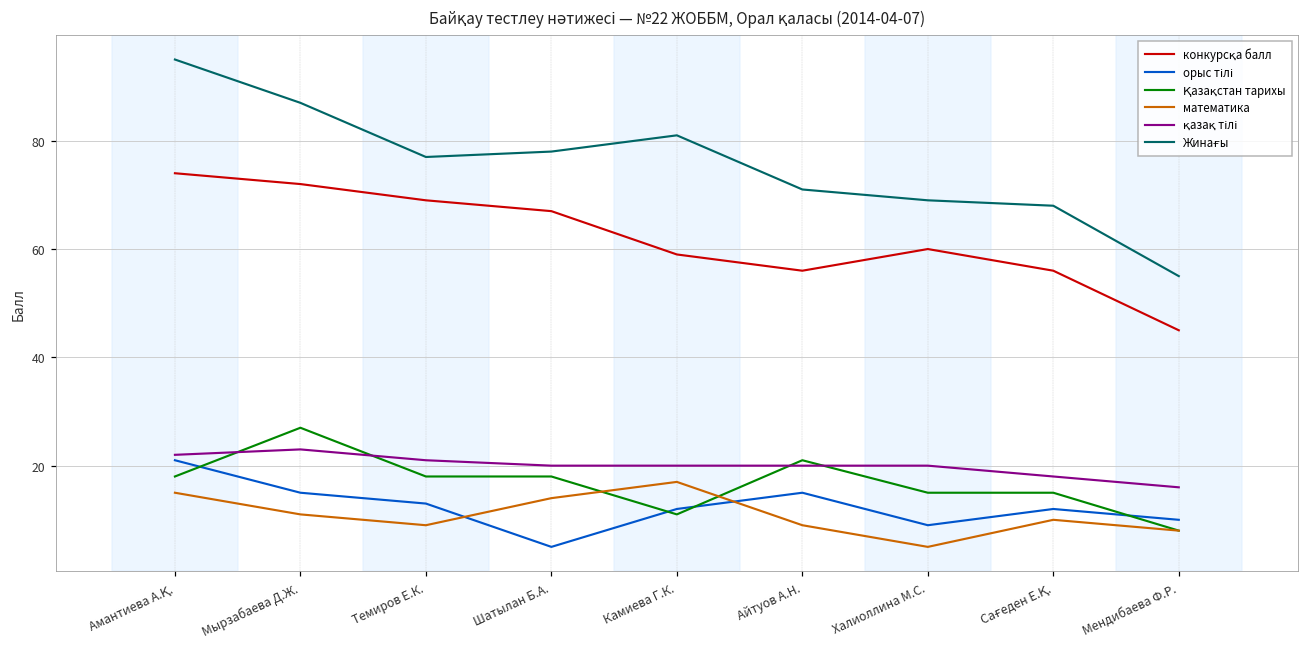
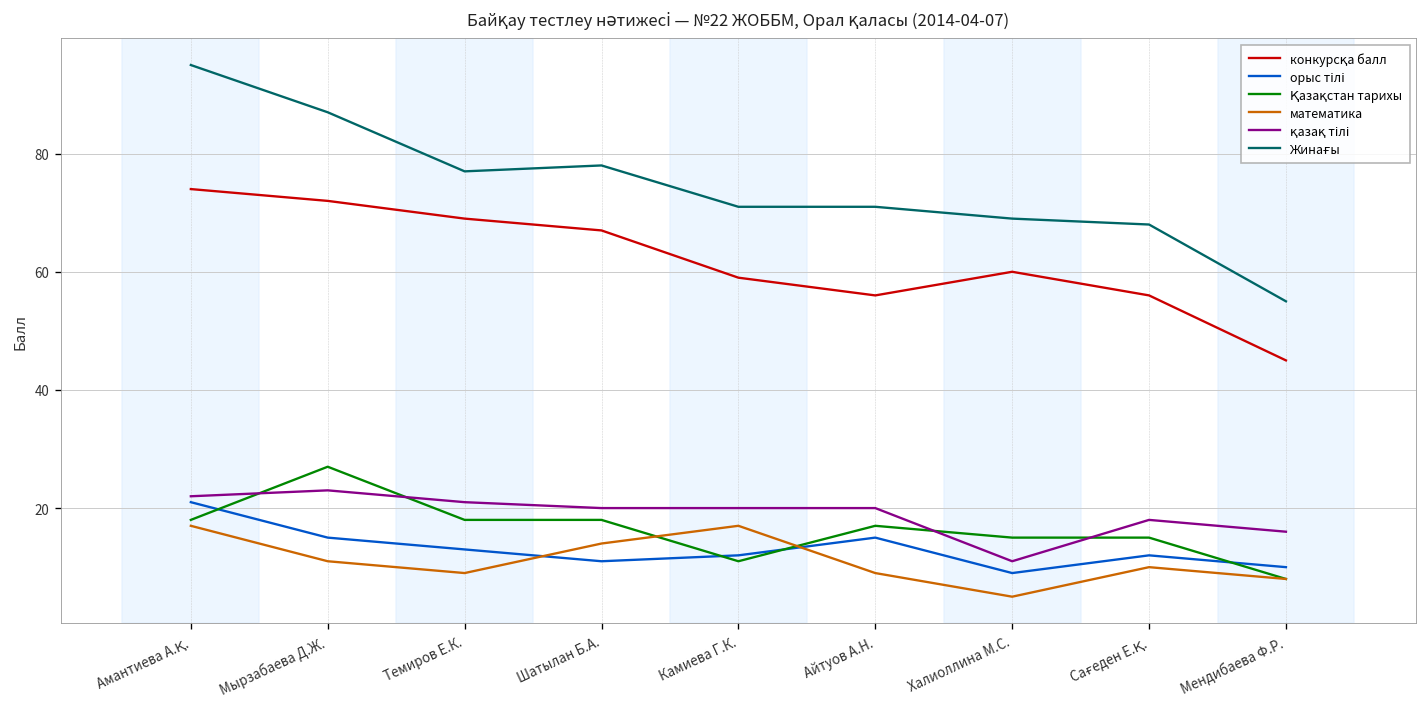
математика, Амантиева А.Қ.: 15 -> 17
орыс тілі, Шатылан Б.А.: 5 -> 11
Жинағы, Камиева Г.К.: 81 -> 71
Қазақстан тарихы, Айтуов А.Н.: 21 -> 17
қазақ тілі, Халиоллина М.С.: 20 -> 11
